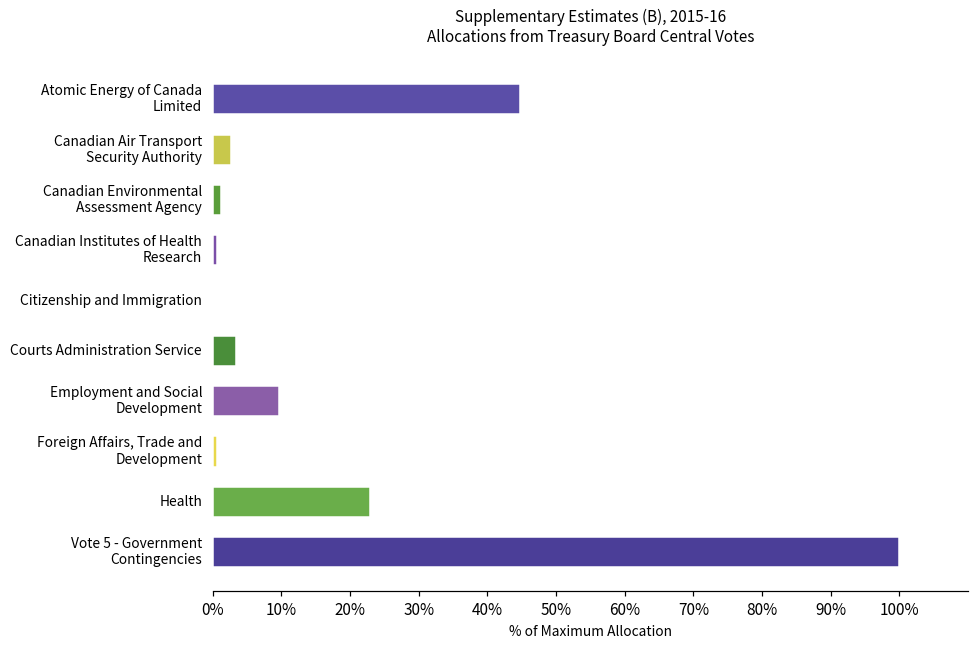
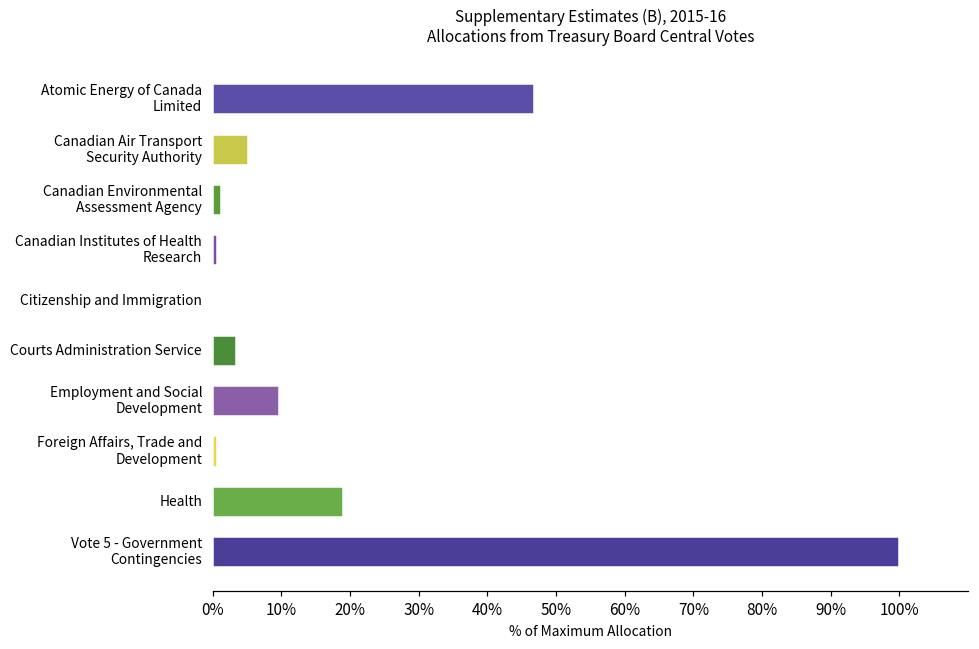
Atomic Energy of Canada Limited: 45% -> 47%
Canadian Air Transport Security Authority: 3% -> 5%
Health: 23% -> 19%
